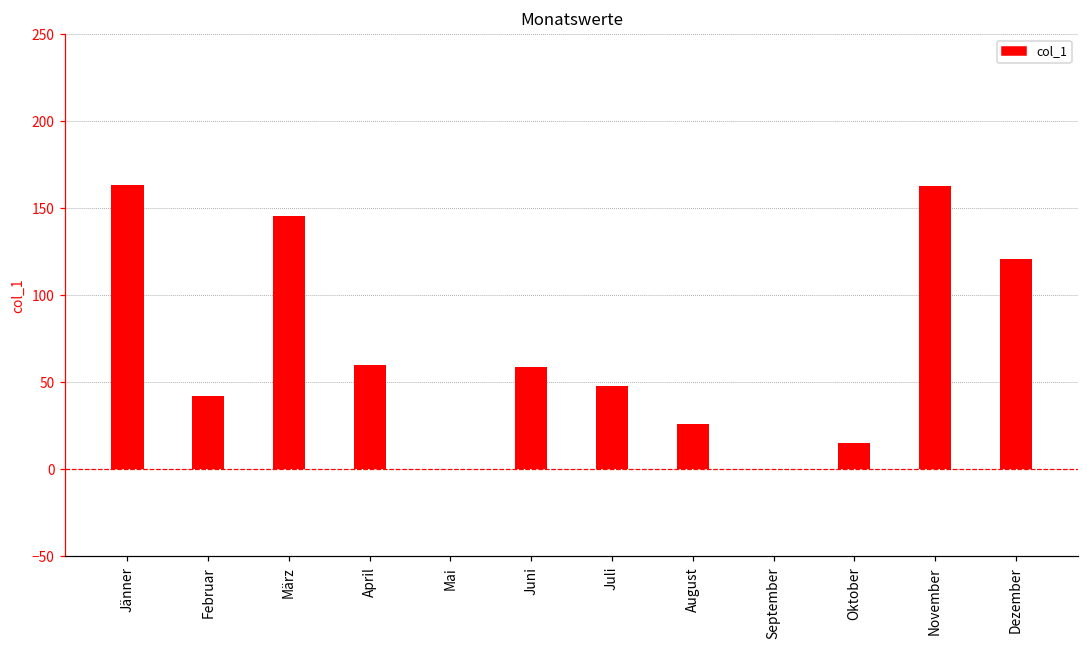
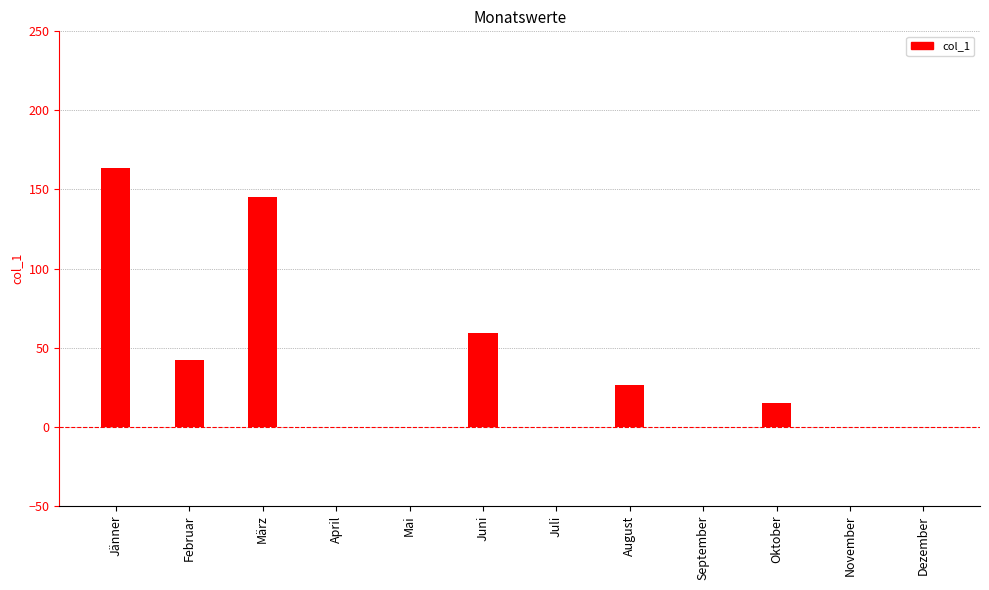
April: 60 -> 0
Juli: 48 -> 0
November: 163 -> 0
Dezember: 121 -> 0
